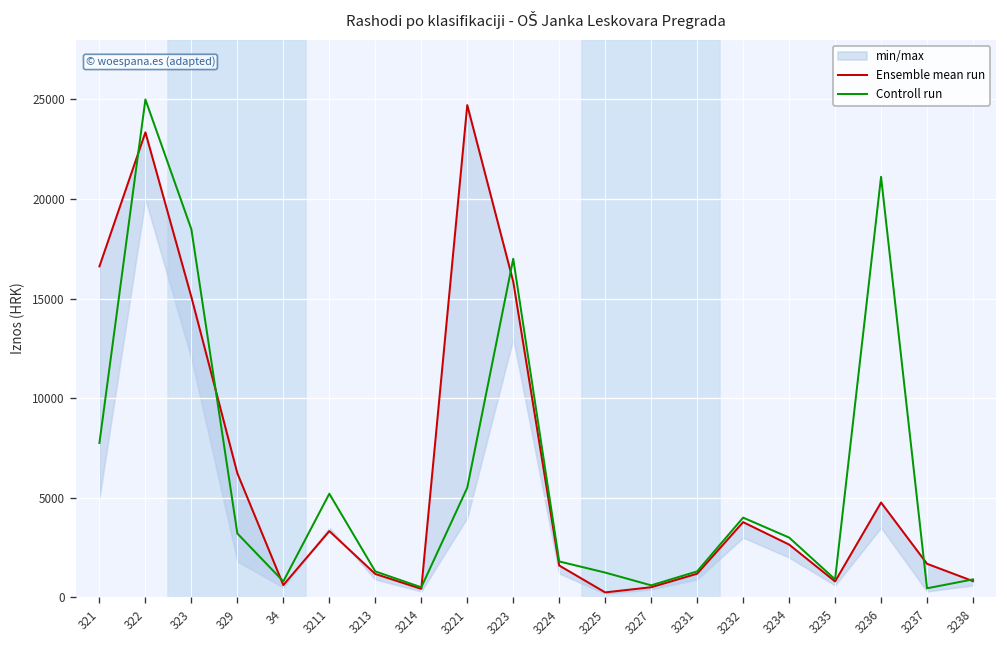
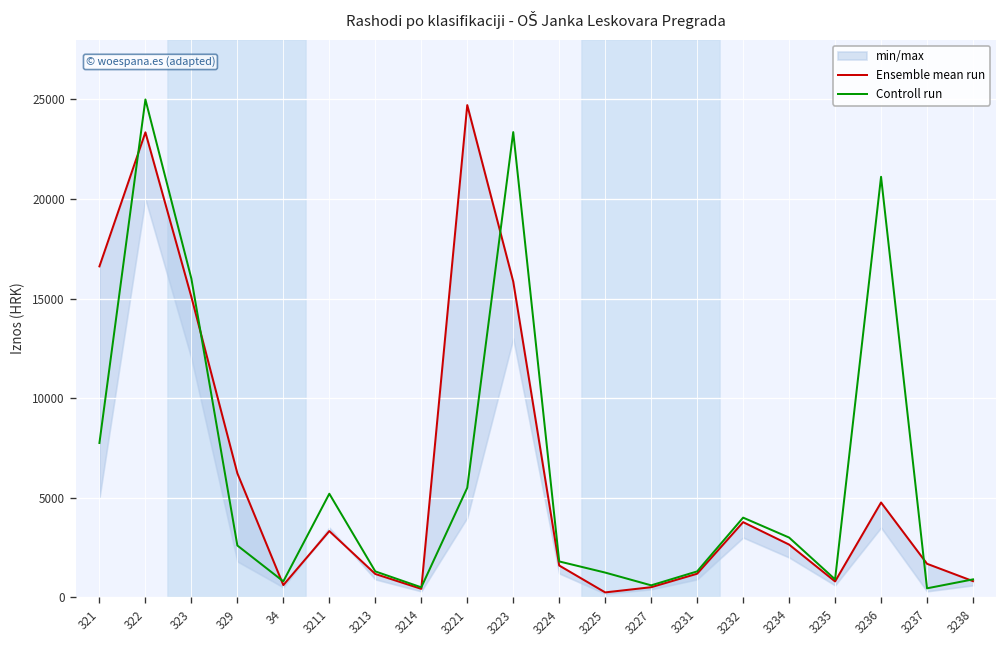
Controll run, 323: 18500 -> 16000
Controll run, 329: 3200 -> 2600
Controll run, 3223: 17000 -> 23400
